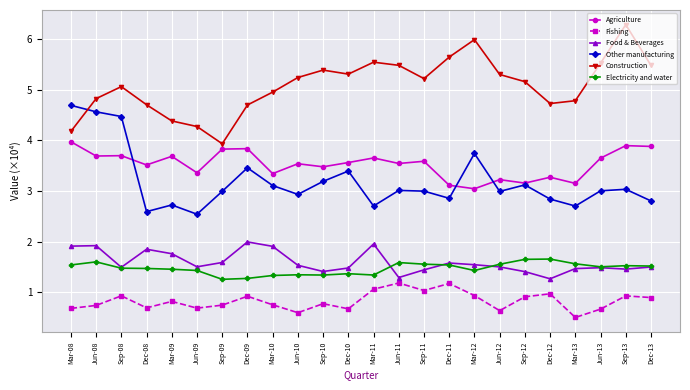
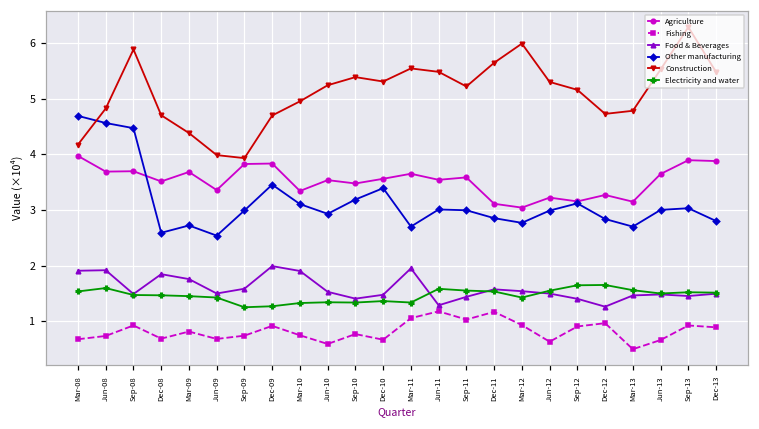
Construction, Sep-08: 5.1 -> 5.9
Construction, Jun-09: 4.3 -> 4.0
Other manufacturing, Mar-12: 3.7 -> 2.8
